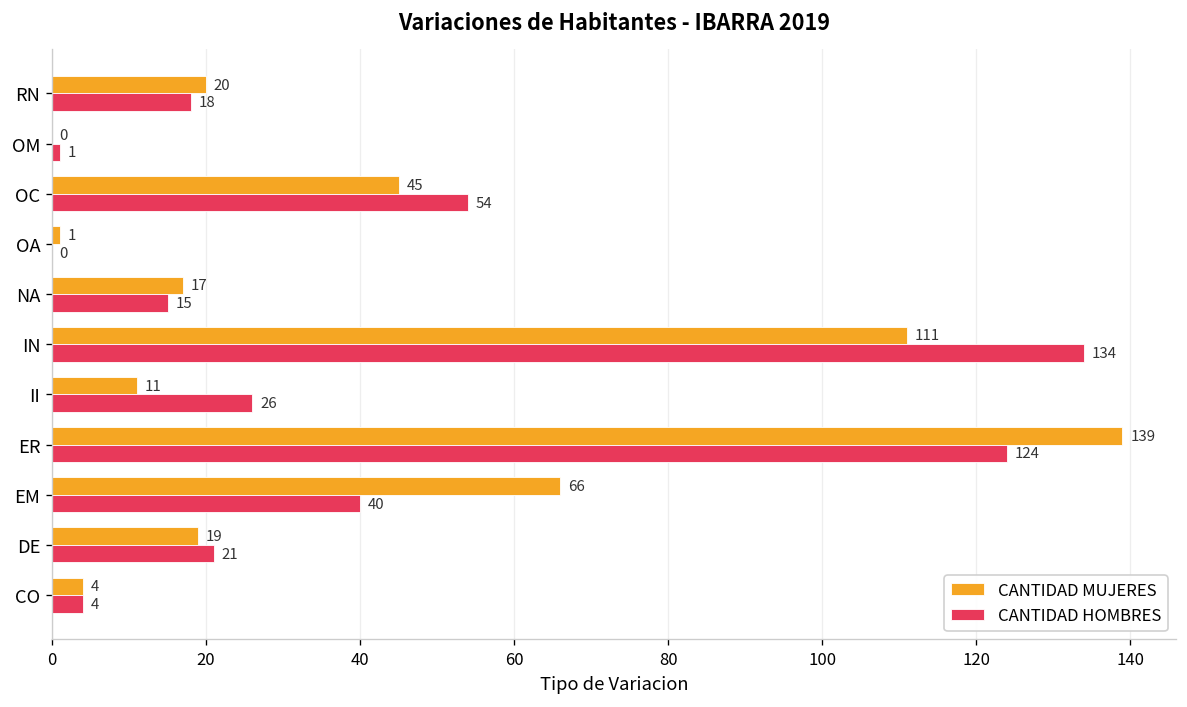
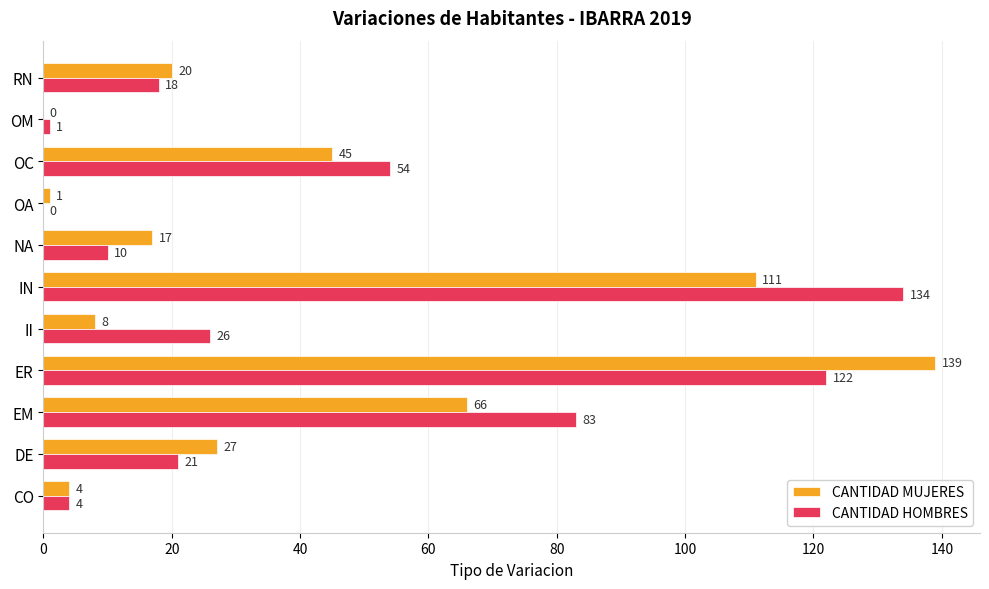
CANTIDAD HOMBRES, NA: 15 -> 10
CANTIDAD MUJERES, II: 11 -> 8
CANTIDAD HOMBRES, ER: 124 -> 122
CANTIDAD HOMBRES, EM: 40 -> 83
CANTIDAD MUJERES, DE: 19 -> 27
